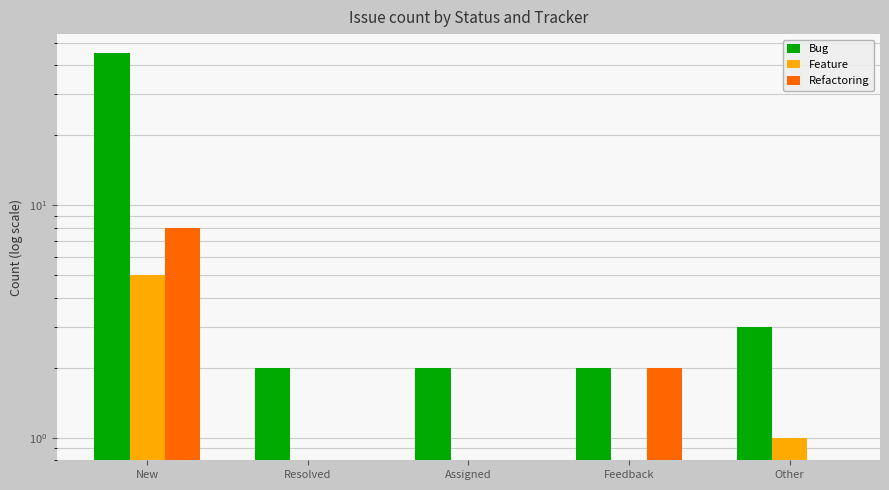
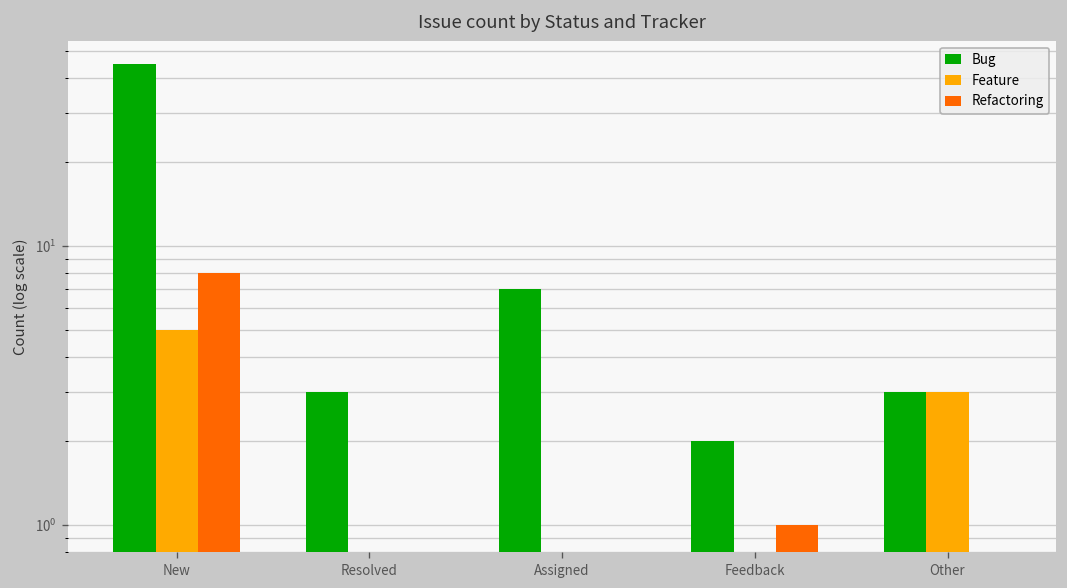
Bug, Resolved: 2 -> 3
Bug, Assigned: 2 -> 7
Refactoring, Feedback: 2 -> 1
Feature, Other: 1 -> 3
